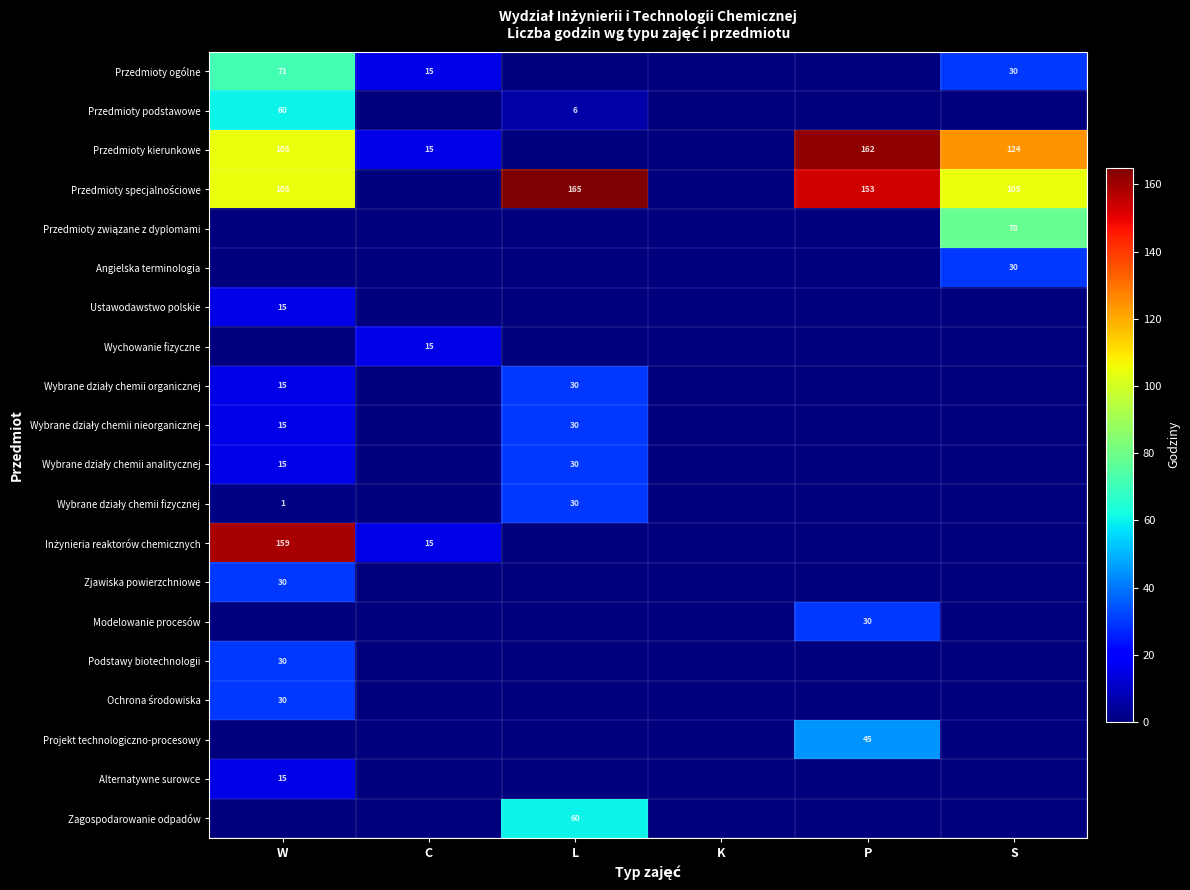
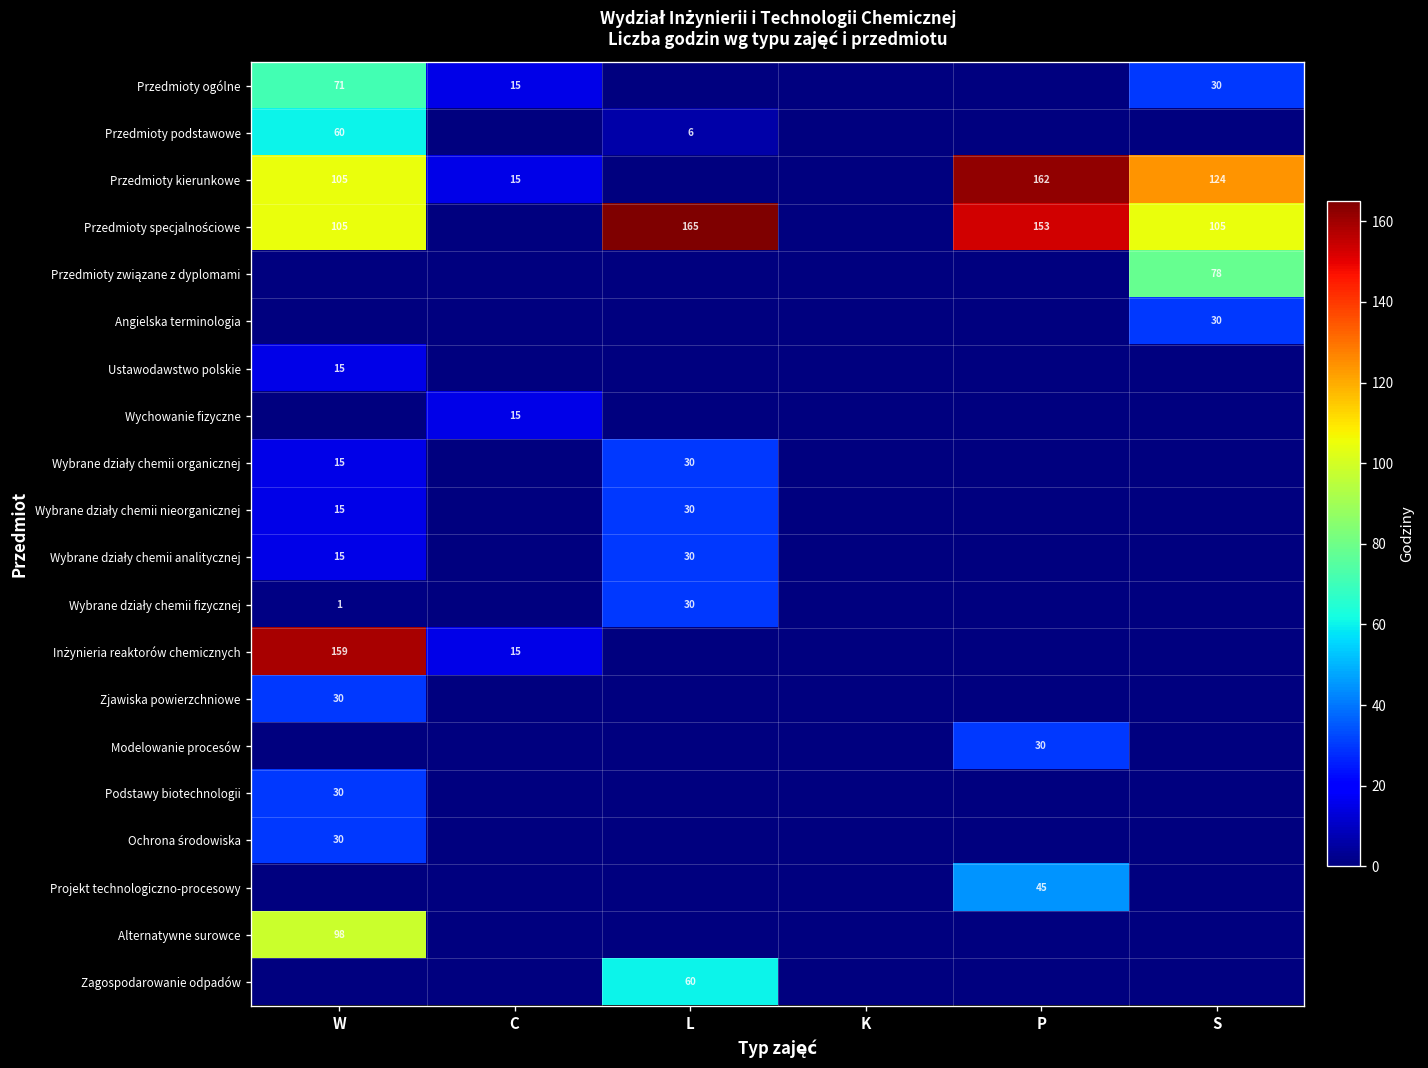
Alternatywne surowce, W: 15 -> 98
